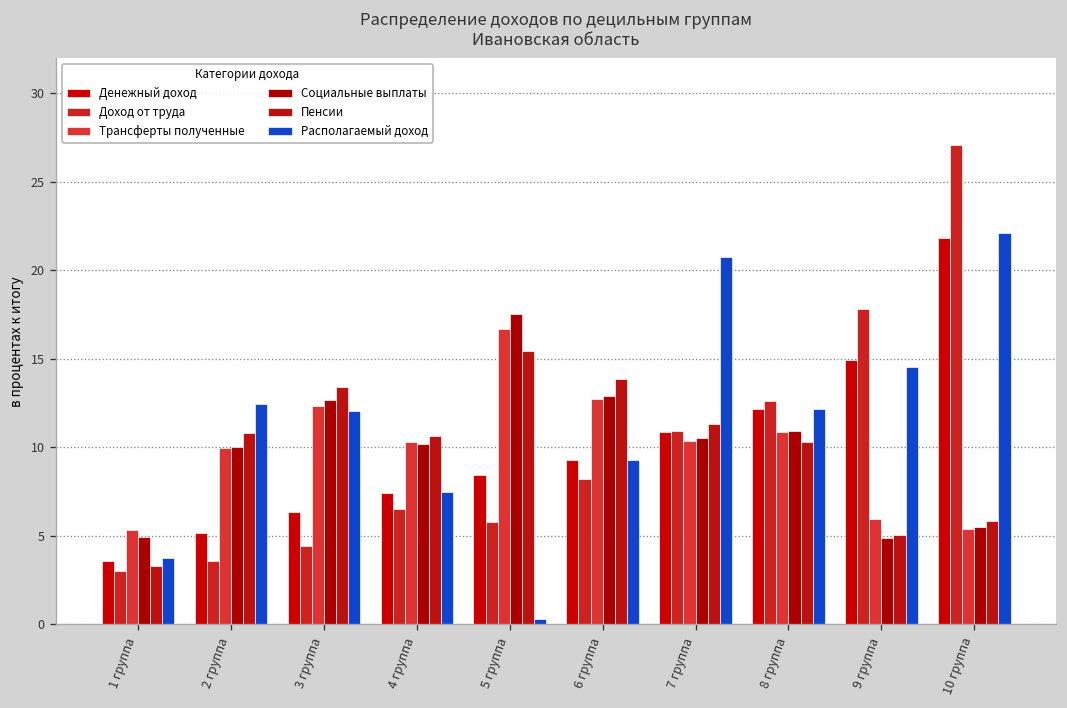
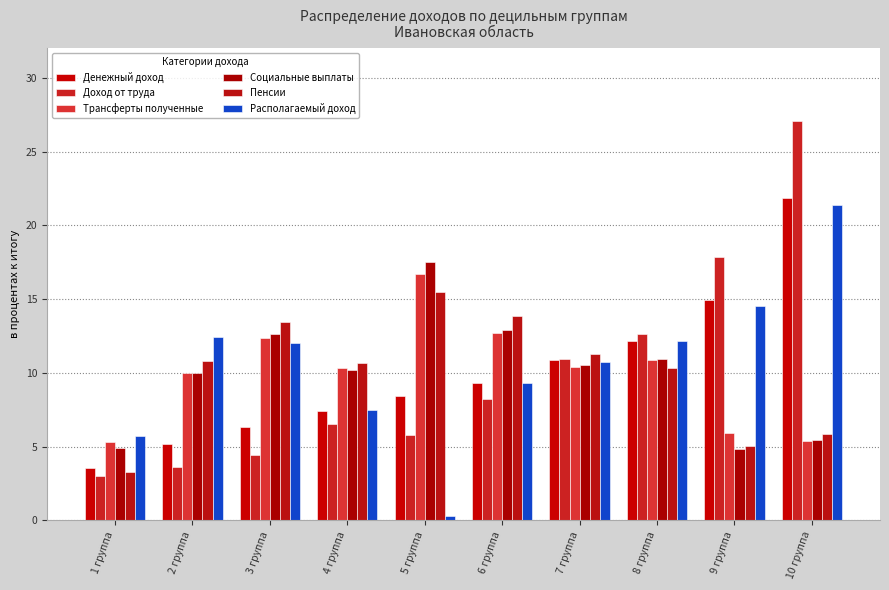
Располагаемый доход, 1 группа: 3.7 -> 5.7
Располагаемый доход, 7 группа: 20.8 -> 10.7
Располагаемый доход, 10 группа: 22.1 -> 21.4
